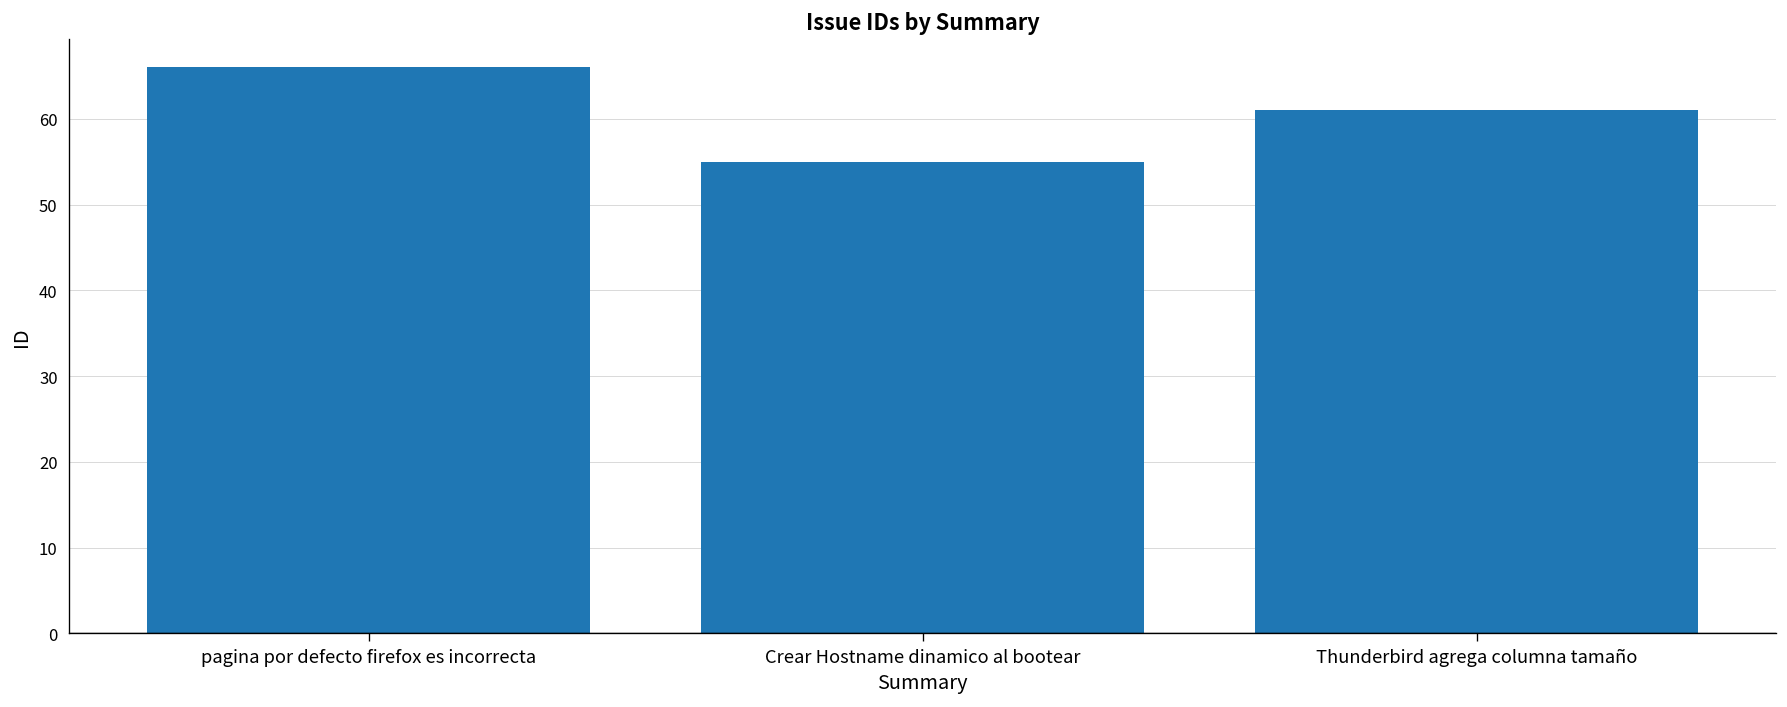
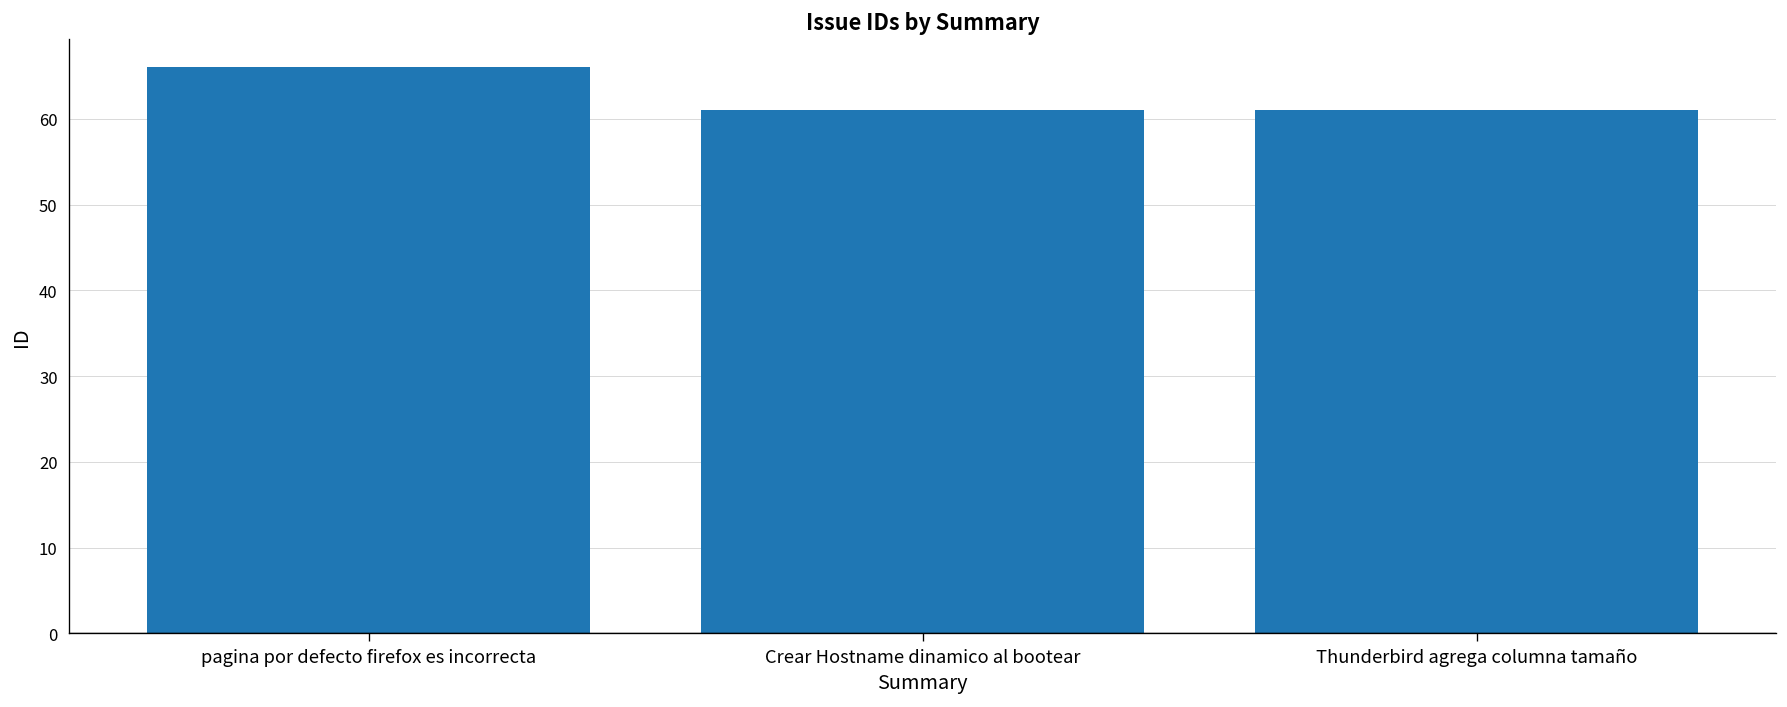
Crear Hostname dinamico al bootear: 55 -> 61
